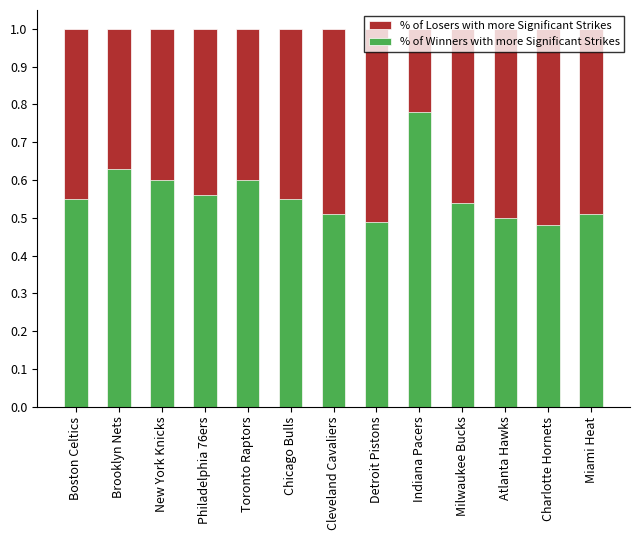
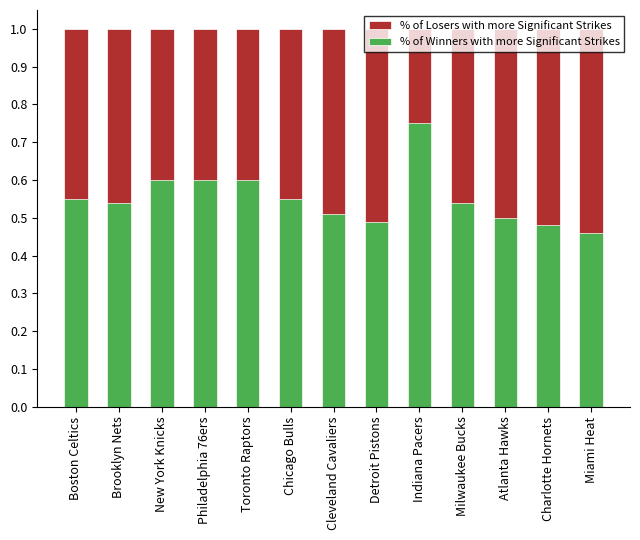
% of Winners with more Significant Strikes, Brooklyn Nets: 0.63 -> 0.54
% of Winners with more Significant Strikes, Philadelphia 76ers: 0.56 -> 0.60
% of Winners with more Significant Strikes, Indiana Pacers: 0.78 -> 0.75
% of Winners with more Significant Strikes, Miami Heat: 0.51 -> 0.46
